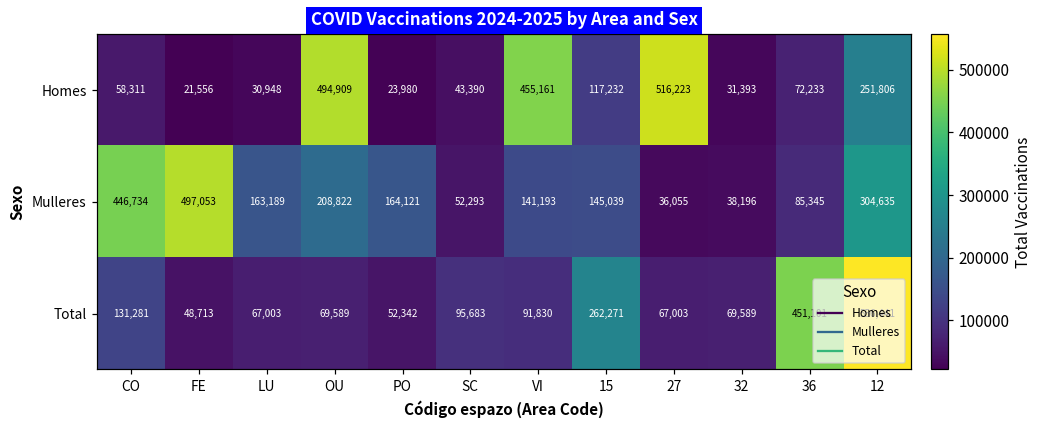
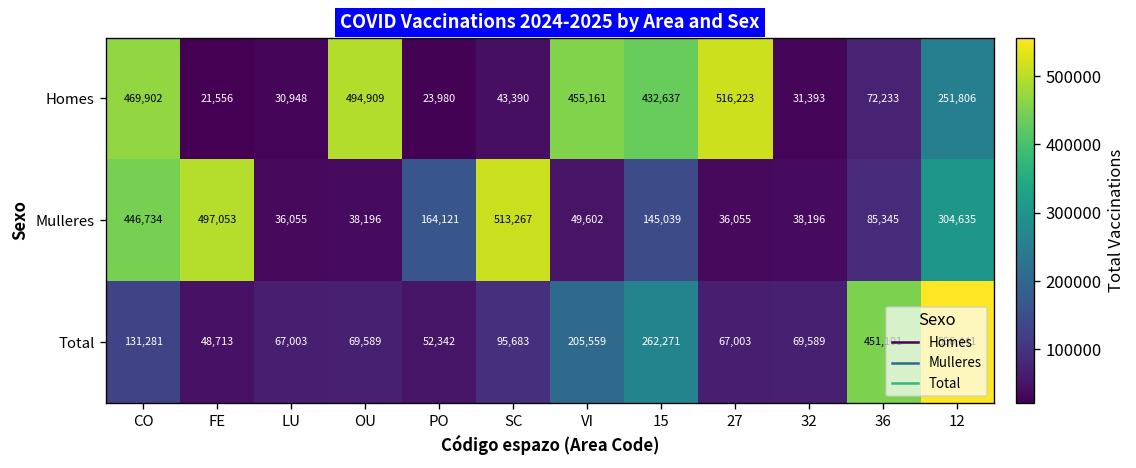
Homes, CO: 58,311 -> 469,902
Homes, 15: 117,232 -> 432,637
Mulleres, LU: 163,189 -> 36,055
Mulleres, OU: 208,822 -> 38,196
Mulleres, SC: 52,293 -> 513,267
Mulleres, VI: 141,193 -> 49,602
Total, VI: 91,830 -> 205,559
